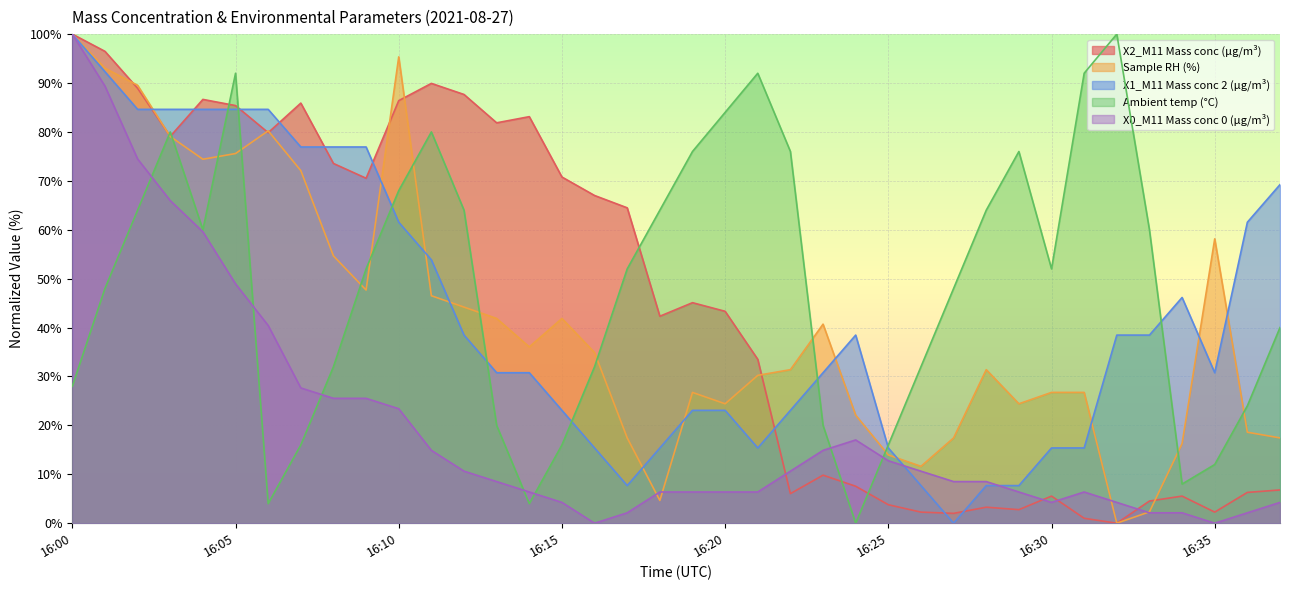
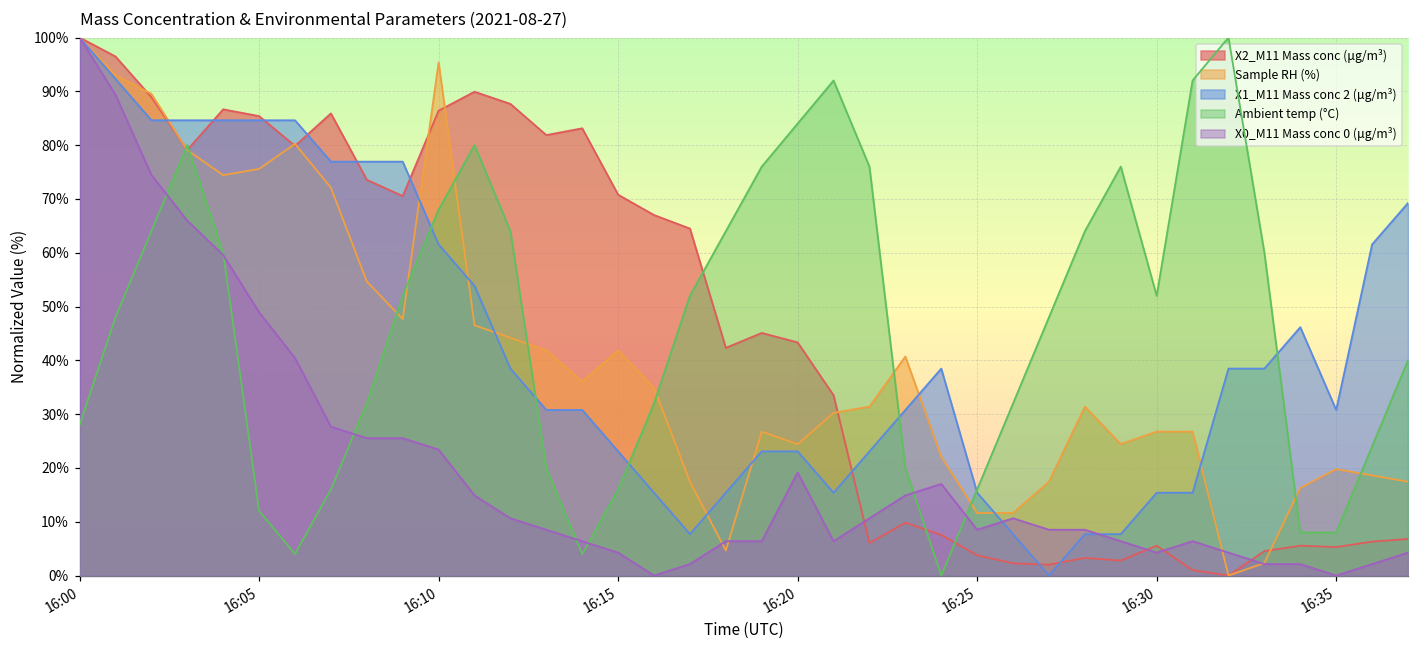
Ambient temp (°C), 16:05: 92% -> 12%
X0_M11 Mass conc 0 (μg/m³), 16:20: 6% -> 19%
Sample RH (%), 16:25: 14% -> 12%
X0_M11 Mass conc 0 (μg/m³), 16:25: 13% -> 9%
X2_M11 Mass conc (μg/m³), 16:35: 2% -> 5%
Sample RH (%), 16:35: 58% -> 20%
Ambient temp (°C), 16:35: 12% -> 8%
